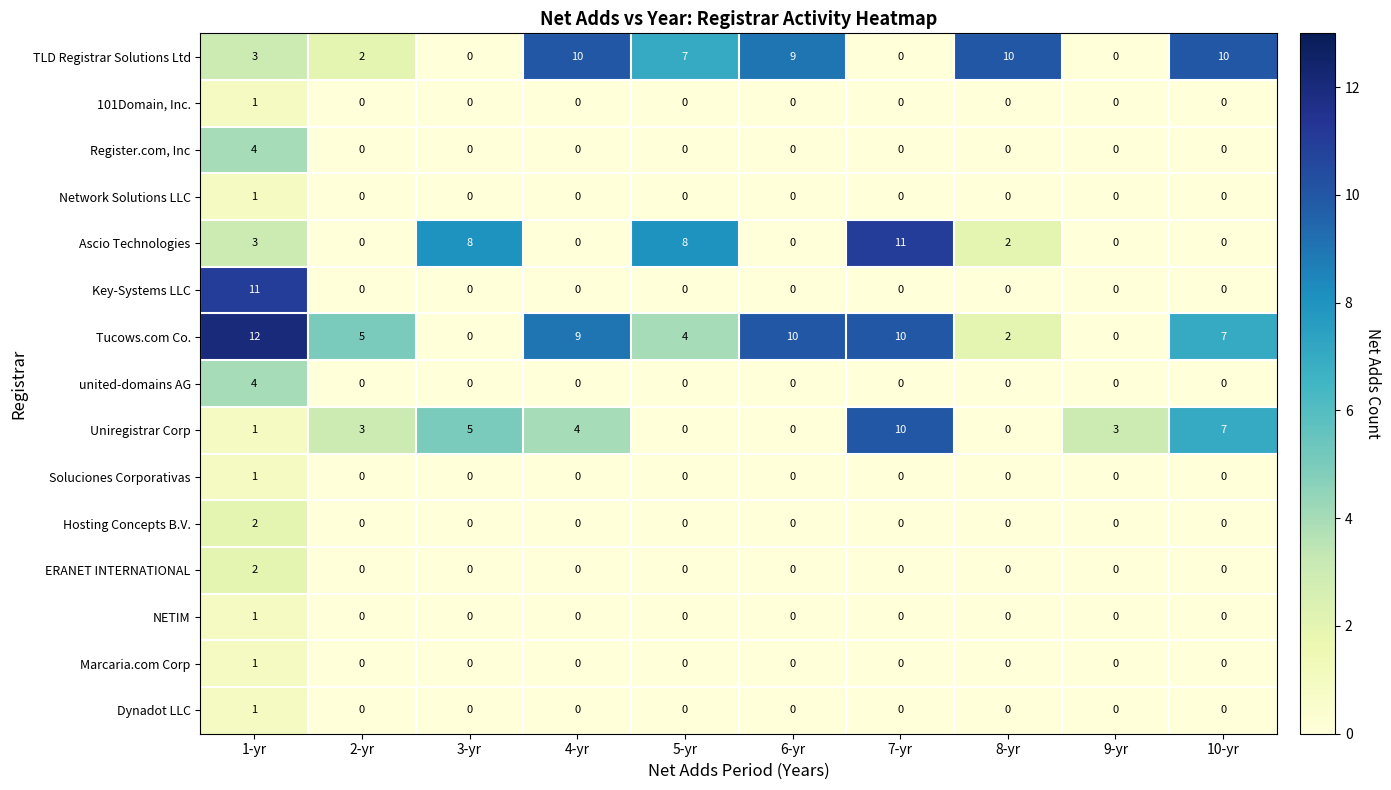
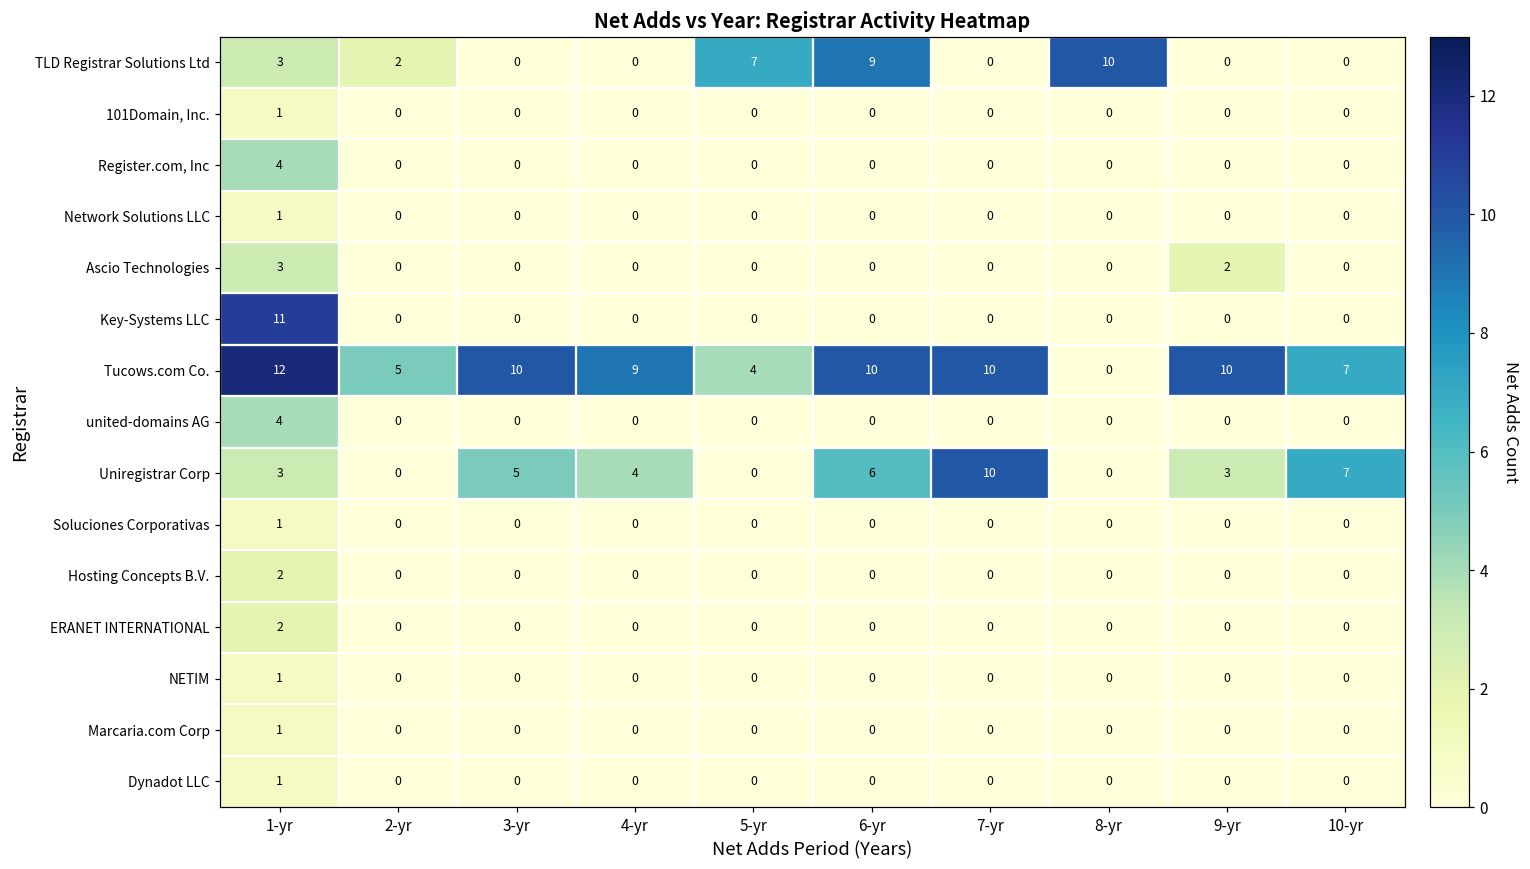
TLD Registrar Solutions Ltd, 4-yr: 10 -> 0
TLD Registrar Solutions Ltd, 10-yr: 10 -> 0
Ascio Technologies, 3-yr: 8 -> 0
Ascio Technologies, 5-yr: 8 -> 0
Ascio Technologies, 7-yr: 11 -> 0
Ascio Technologies, 8-yr: 2 -> 0
Ascio Technologies, 9-yr: 0 -> 2
Tucows.com Co., 3-yr: 0 -> 10
Tucows.com Co., 8-yr: 2 -> 0
Tucows.com Co., 9-yr: 0 -> 10
Uniregistrar Corp, 1-yr: 1 -> 3
Uniregistrar Corp, 2-yr: 3 -> 0
Uniregistrar Corp, 6-yr: 0 -> 6
